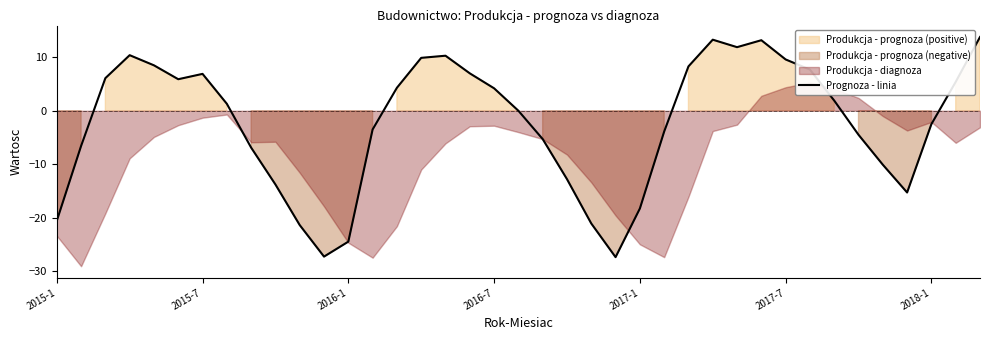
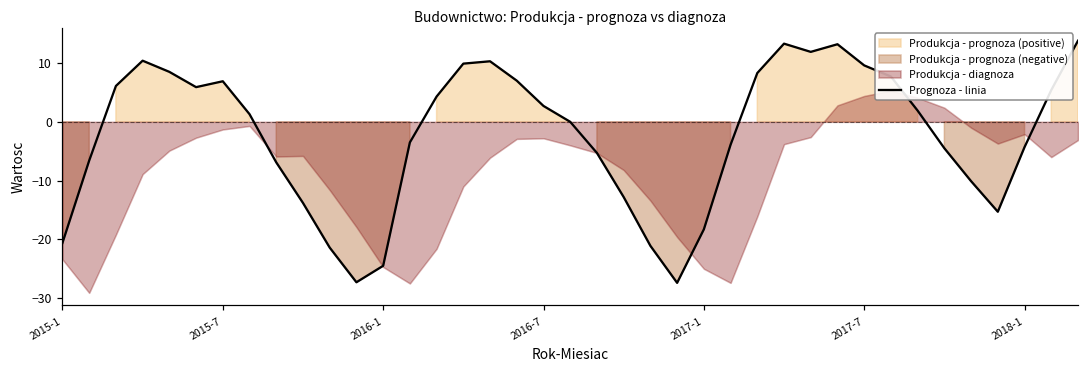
Prognoza - linia, 2016-7: 4 -> 3
Prognoza - linia, 2018-1: -3 -> -4
